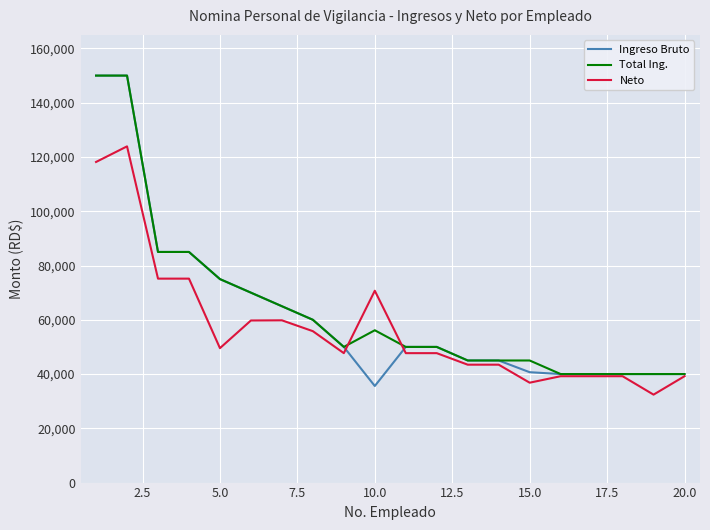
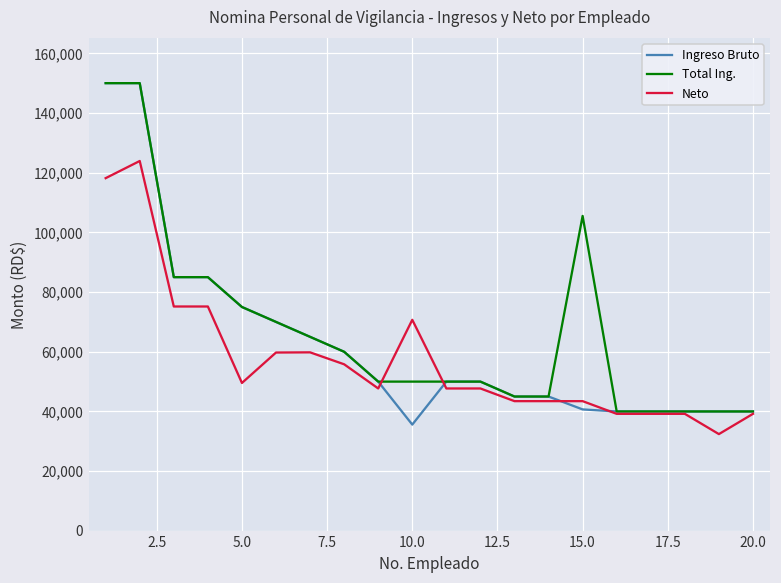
Total Ing., 10.0: 56,000 -> 50,000
Total Ing., 15.0: 45,000 -> 106,000
Neto, 15.0: 37,000 -> 43,000
